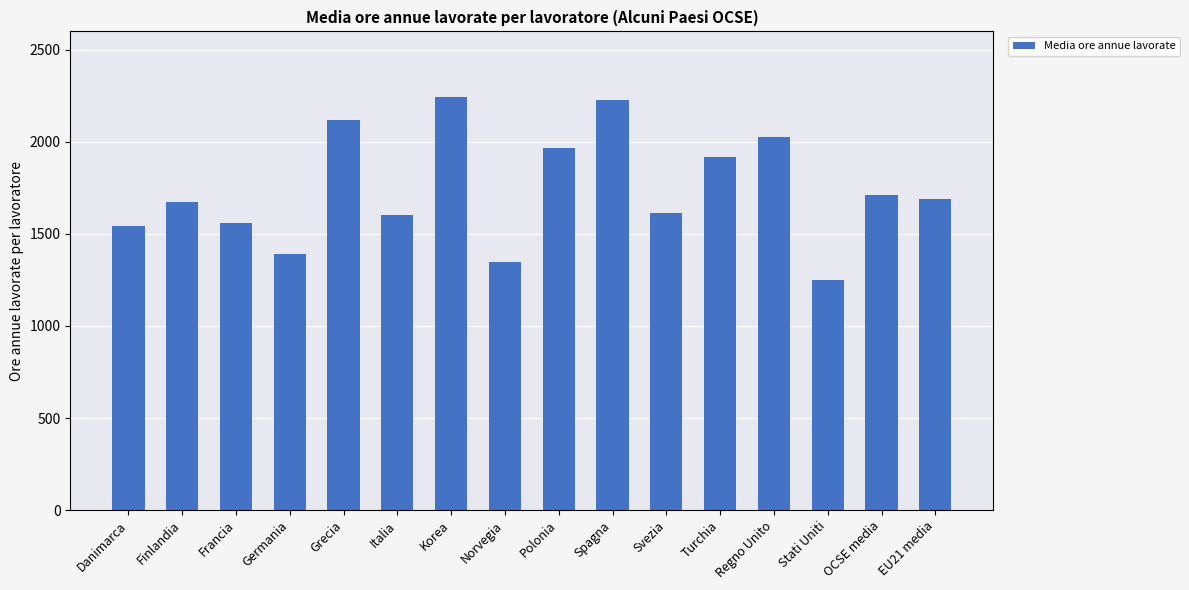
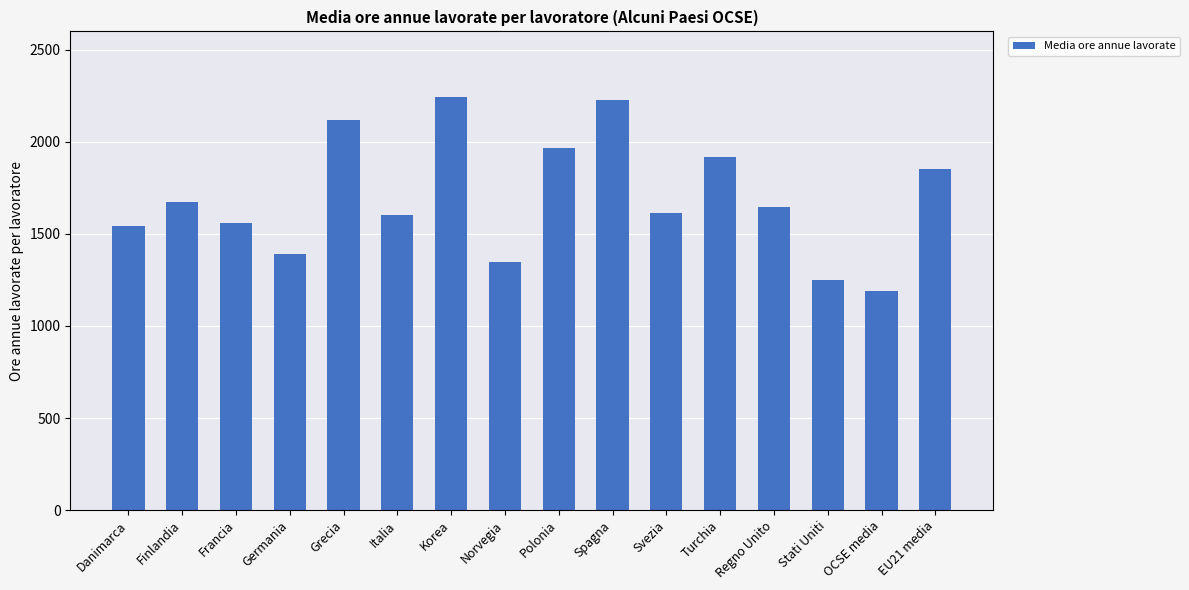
Regno Unito: 2030 -> 1650
OCSE media: 1710 -> 1190
EU21 media: 1690 -> 1850
